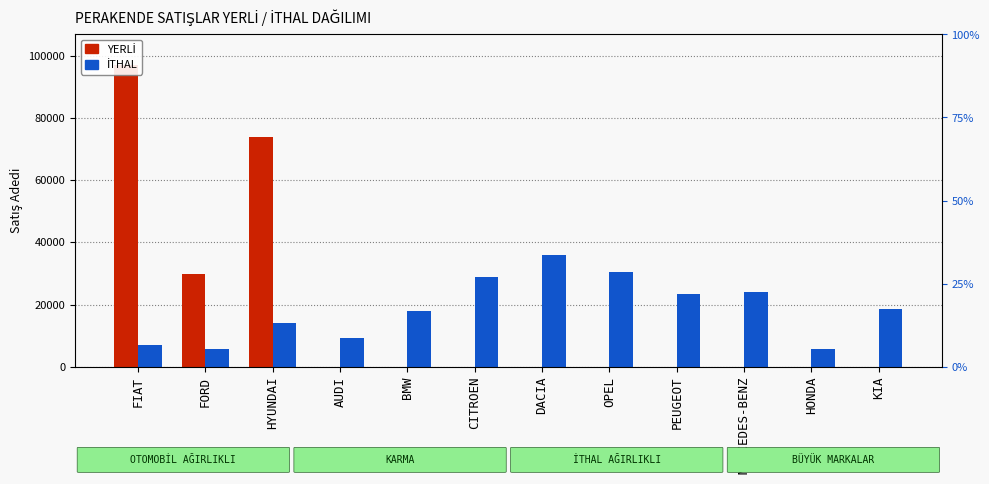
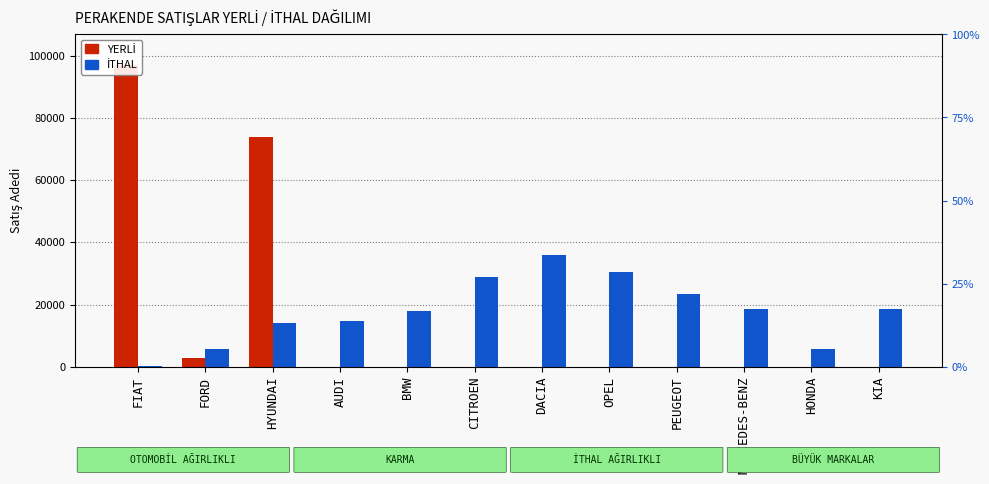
İTHAL, FIAT: 7000 -> 0
YERLİ, FORD: 30000 -> 3000
İTHAL, AUDI: 9000 -> 15000
İTHAL, MERCEDES-BENZ: 24000 -> 19000
